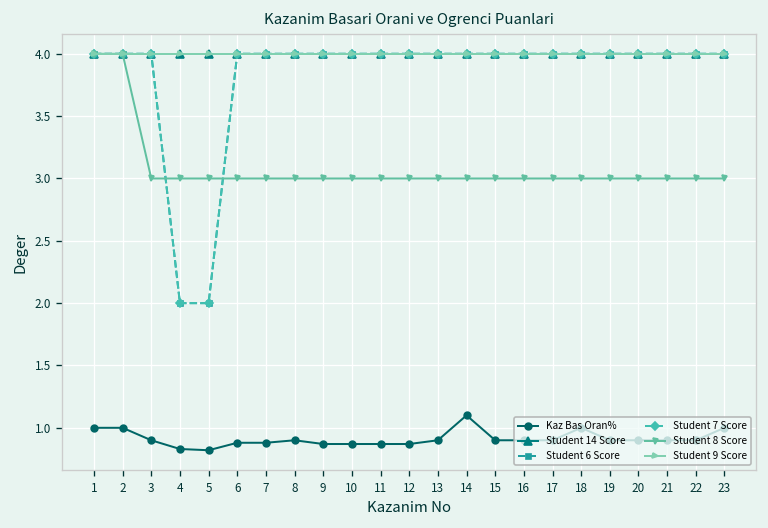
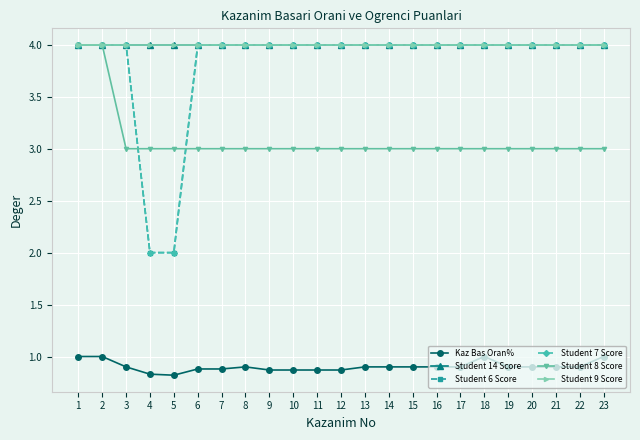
Kaz Bas Oran%, 14: 1.1 -> 0.9
